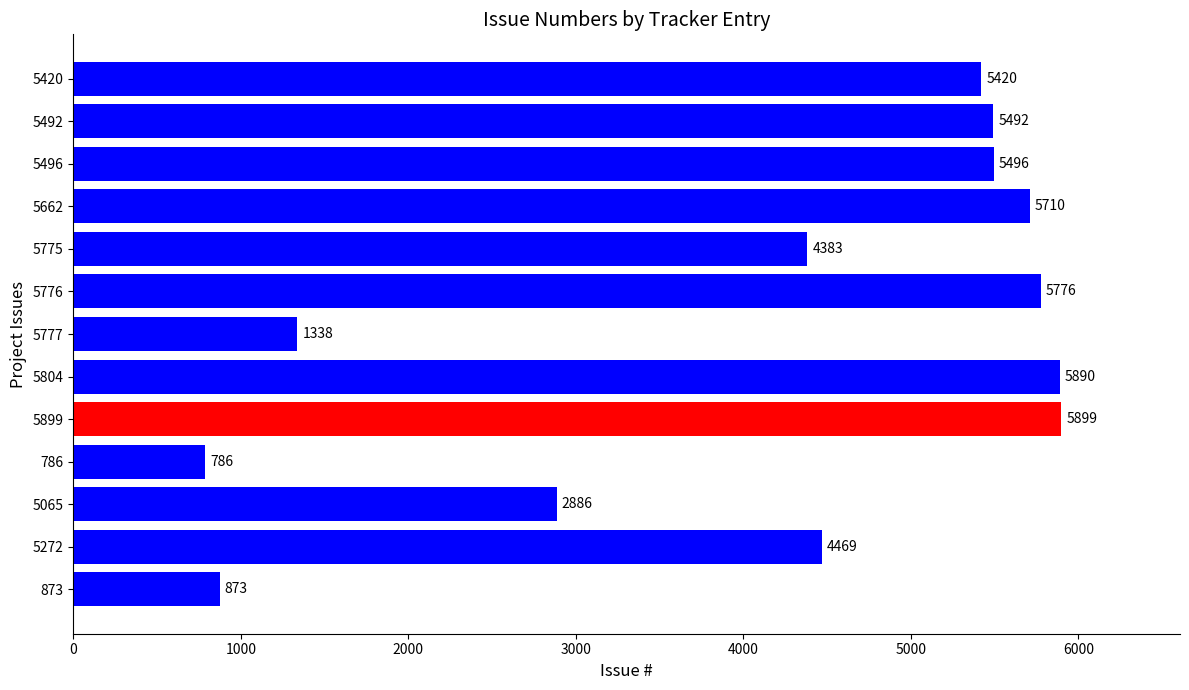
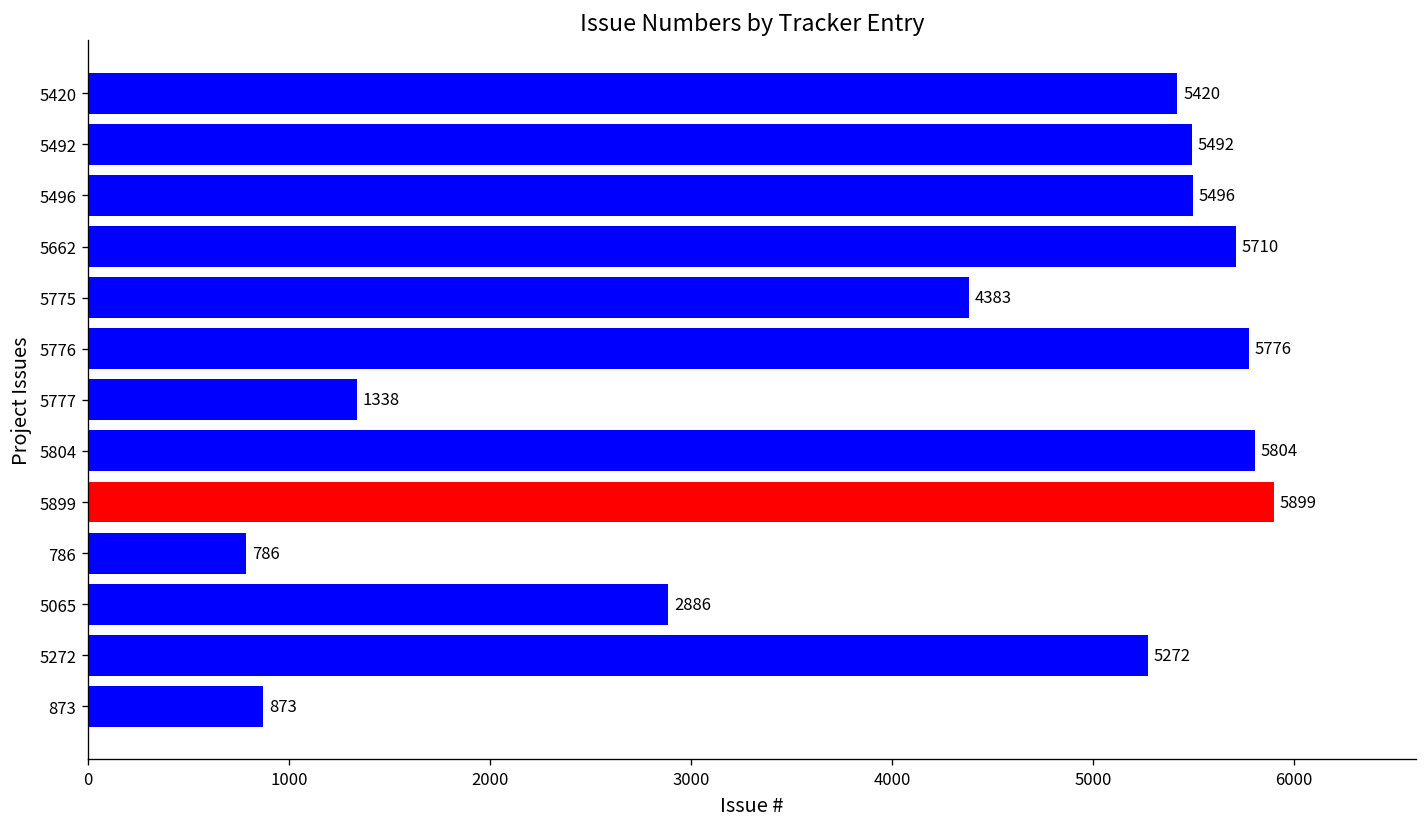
5804: 5890 -> 5804
5272: 4469 -> 5272
